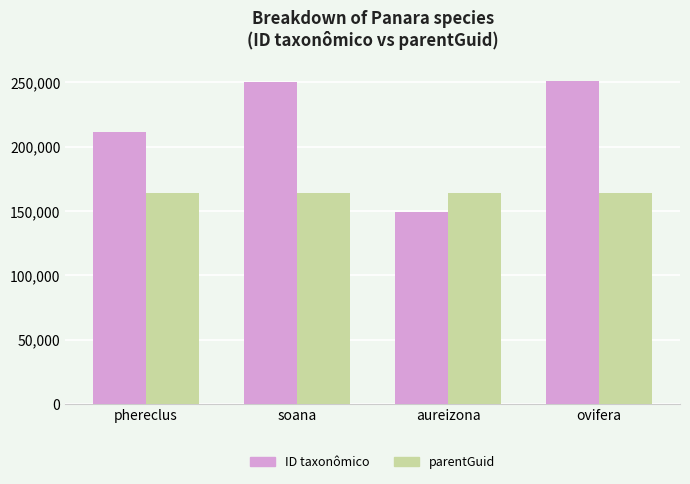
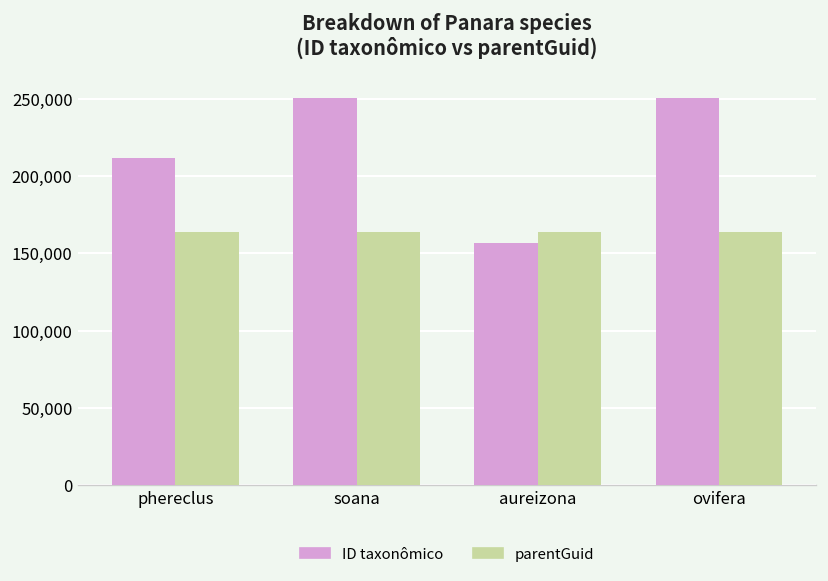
ID taxonômico, aureizona: 149,000 -> 157,000
